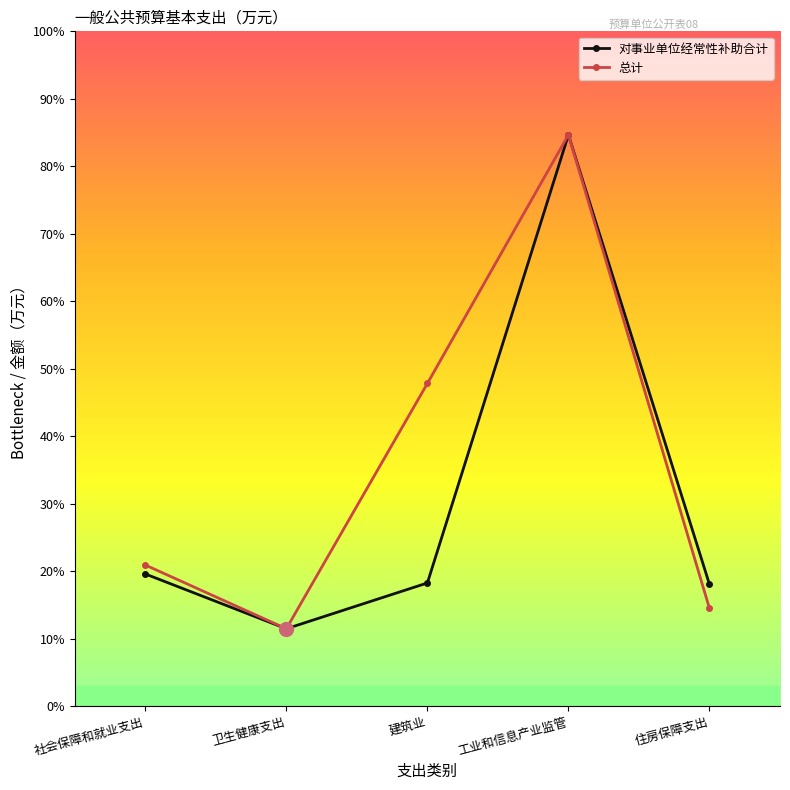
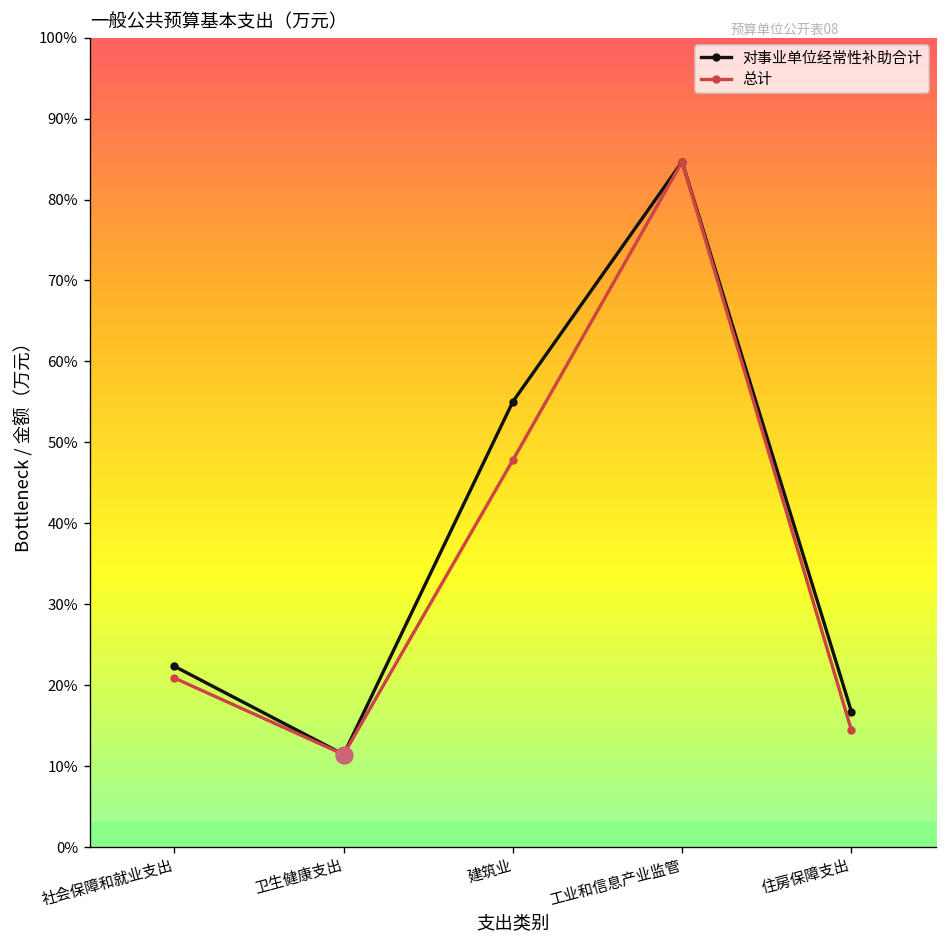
对事业单位经常性补助合计, 社会保障和就业支出: 20% -> 22%
对事业单位经常性补助合计, 建筑业: 18% -> 55%
对事业单位经常性补助合计, 住房保障支出: 18% -> 17%
